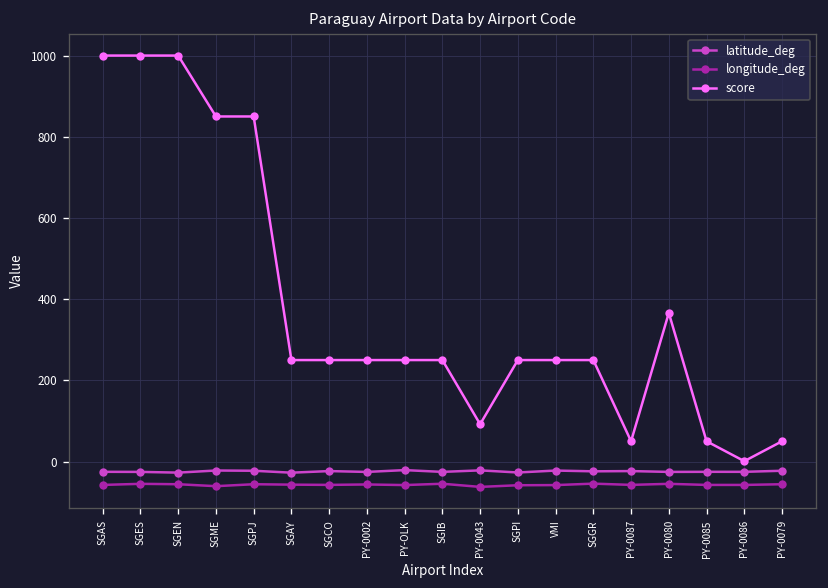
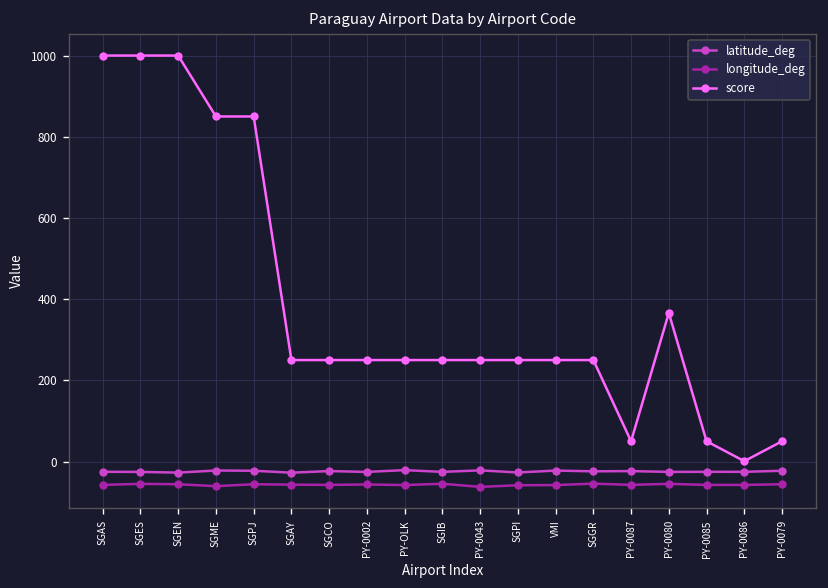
score, PY-0043: 90 -> 250
